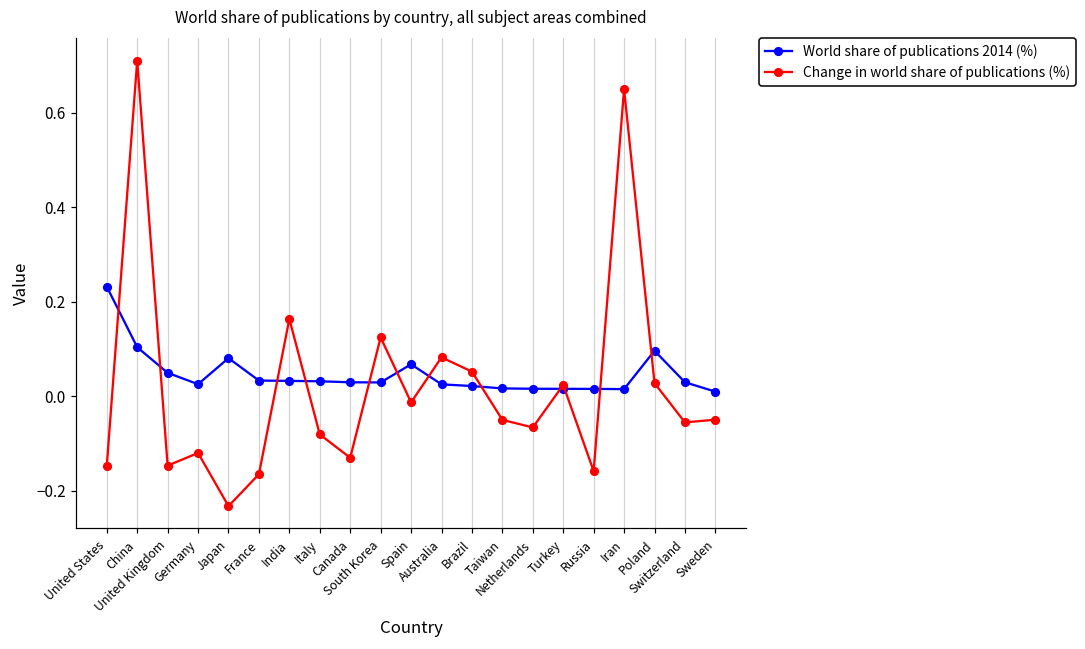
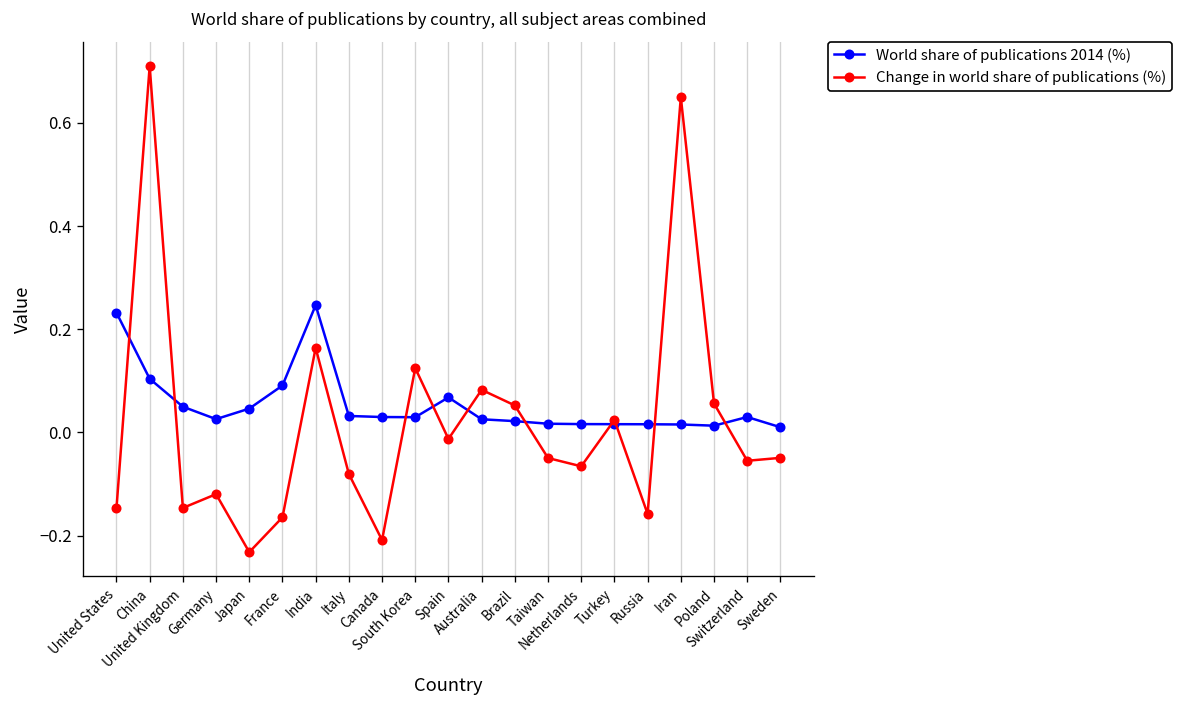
World share of publications 2014 (%), Japan: 0.08 -> 0.05
World share of publications 2014 (%), France: 0.03 -> 0.09
World share of publications 2014 (%), India: 0.03 -> 0.25
Change in world share of publications (%), Canada: -0.13 -> -0.21
World share of publications 2014 (%), Poland: 0.10 -> 0.01
Change in world share of publications (%), Poland: 0.03 -> 0.06
